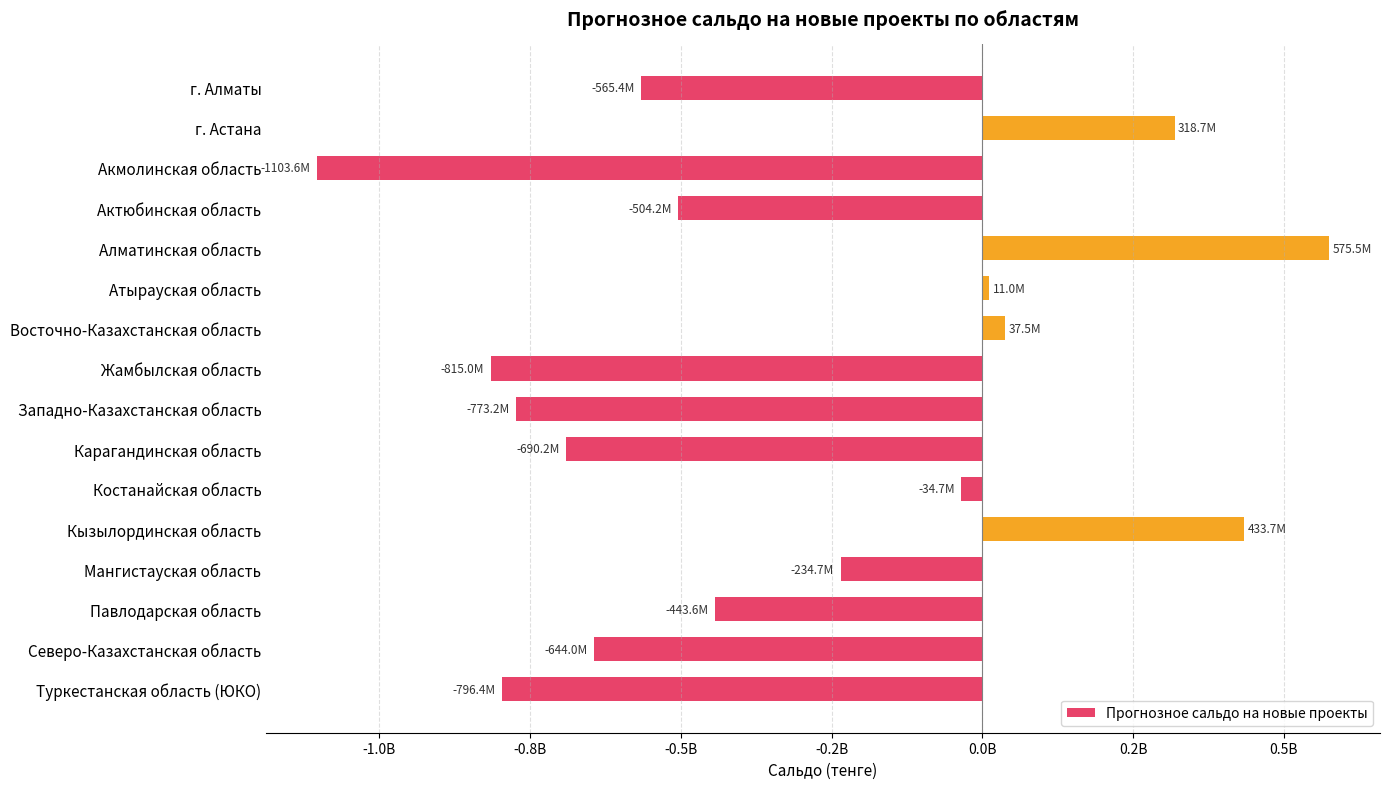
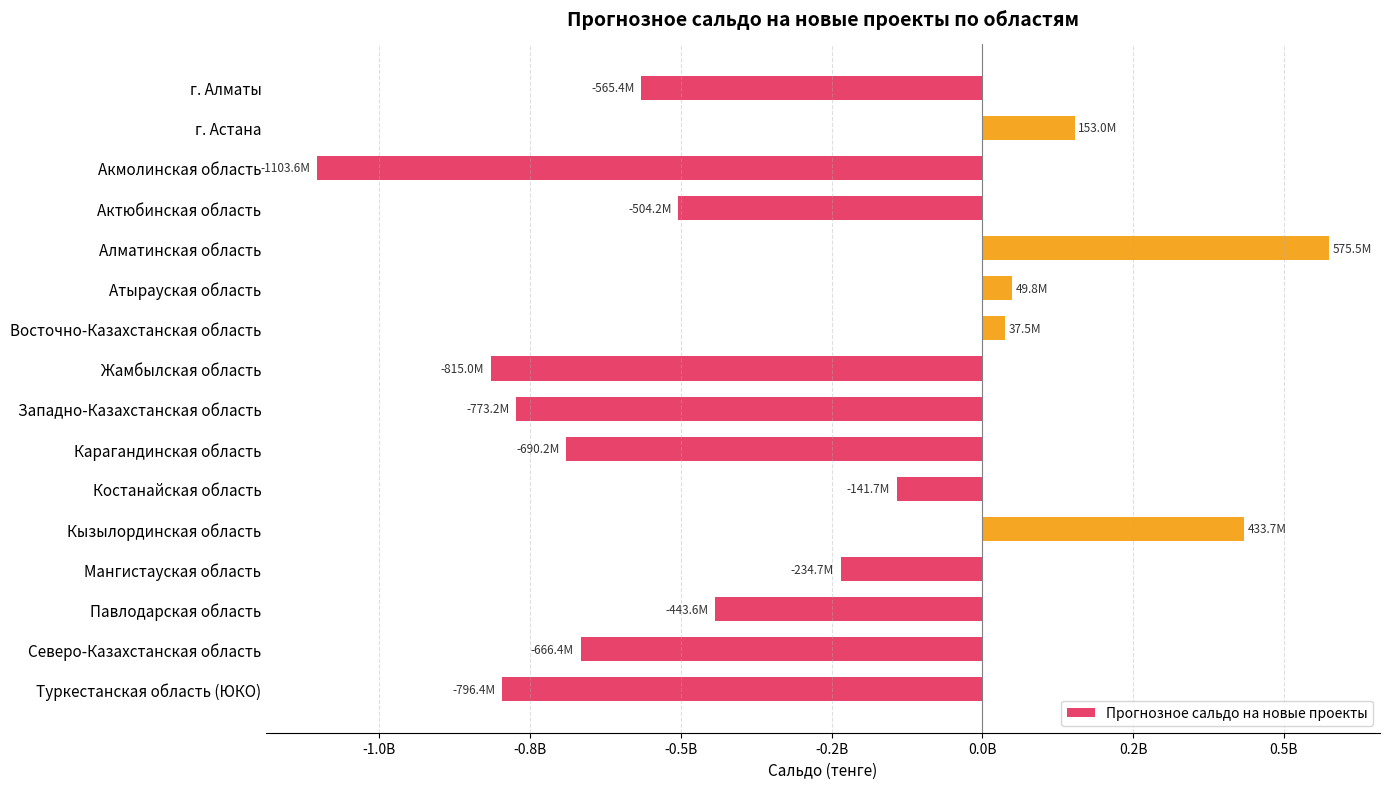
г. Астана: 318.7M -> 153.0M
Атырауская область: 11.0M -> 49.8M
Костанайская область: -34.7M -> -141.7M
Северо-Казахстанская область: -644.0M -> -666.4M
